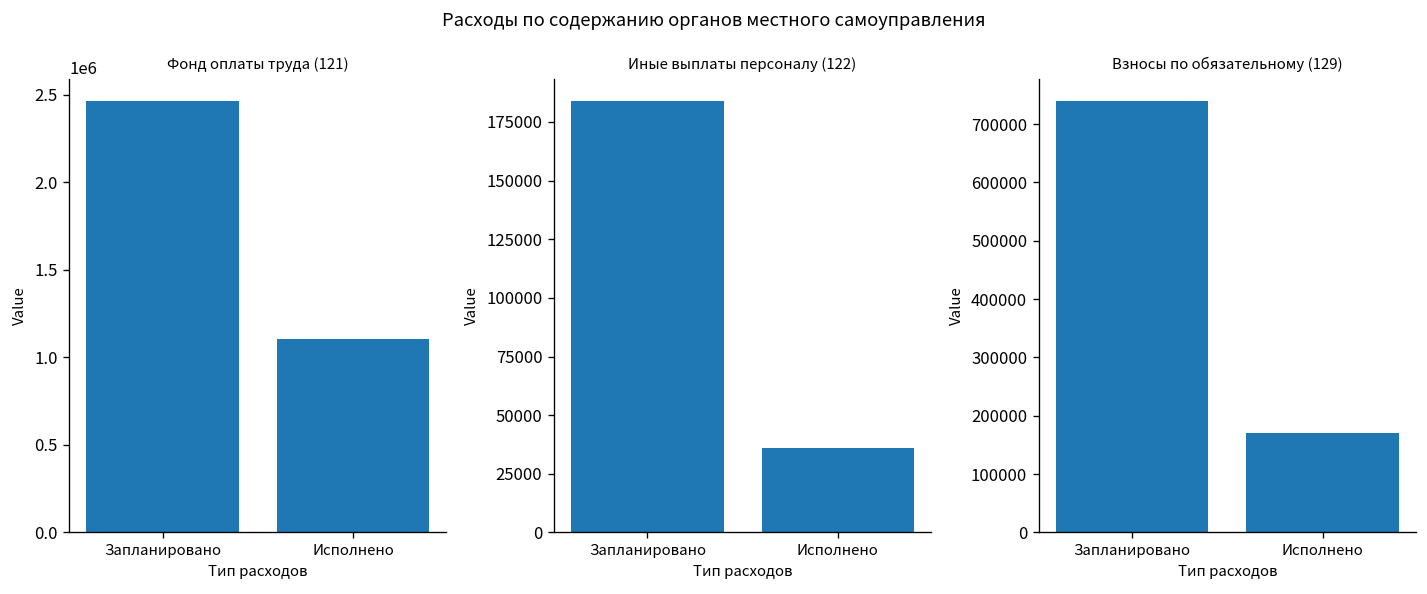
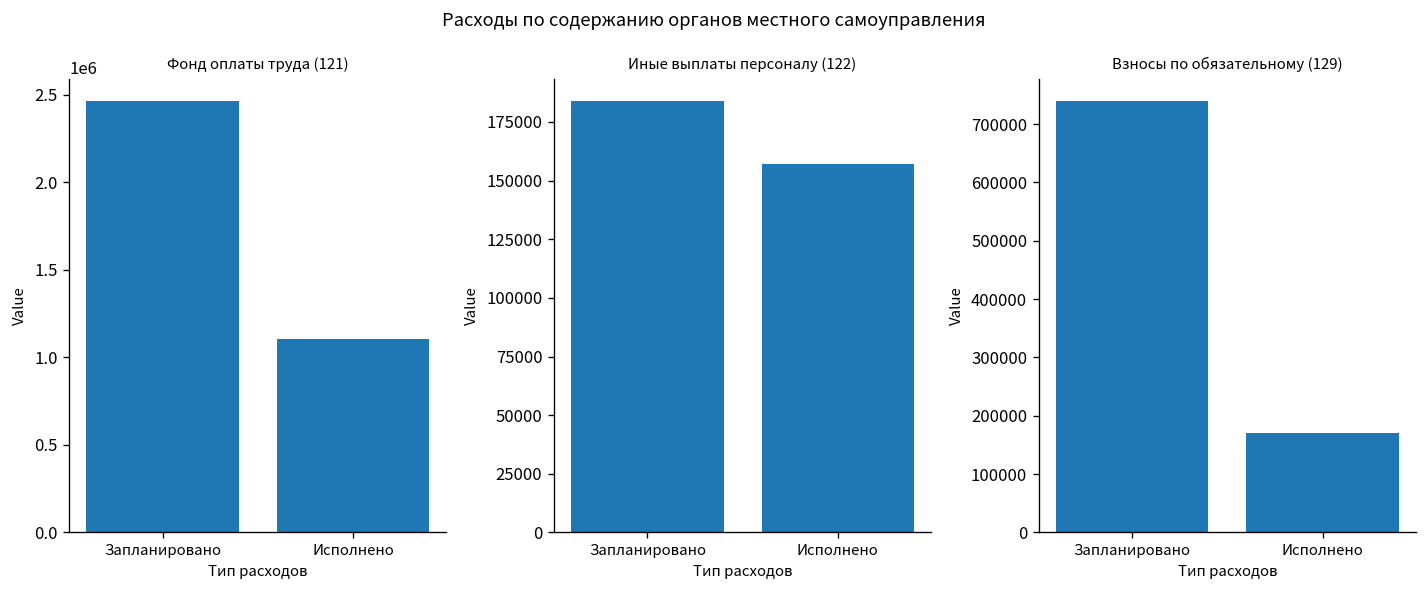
Иные выплаты персоналу (122), Исполнено: 36000 -> 157000
